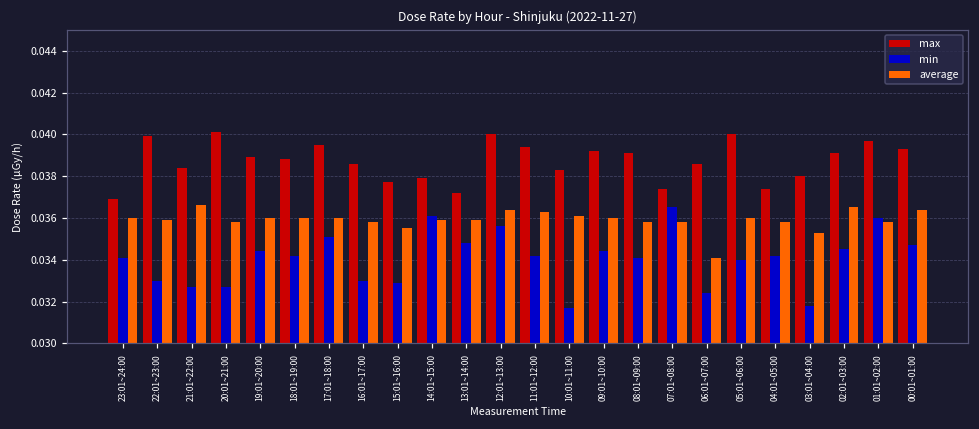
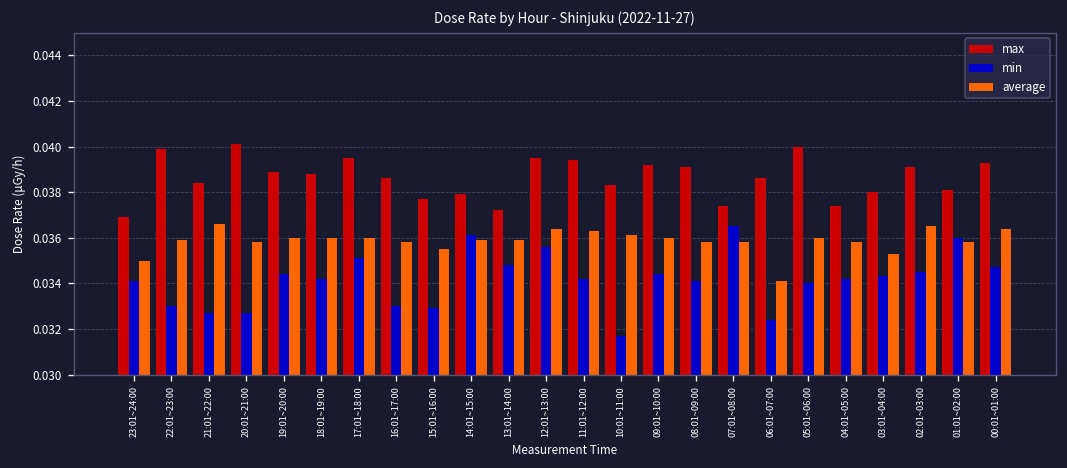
average, 23:01~24:00: 0.036 -> 0.035
max, 12:01~13:00: 0.0400 -> 0.0395
min, 03:01~04:00: 0.0318 -> 0.0343
max, 01:01~02:00: 0.0397 -> 0.0381
